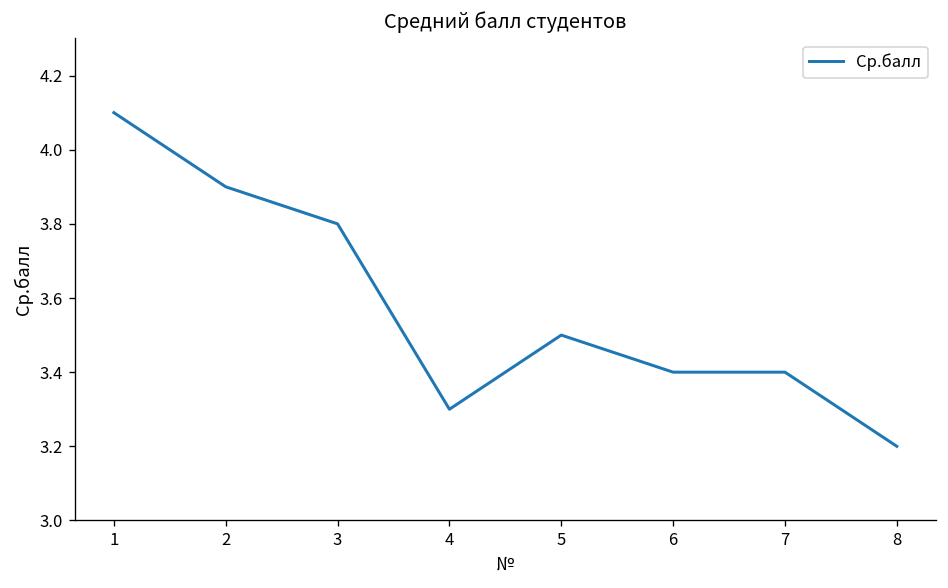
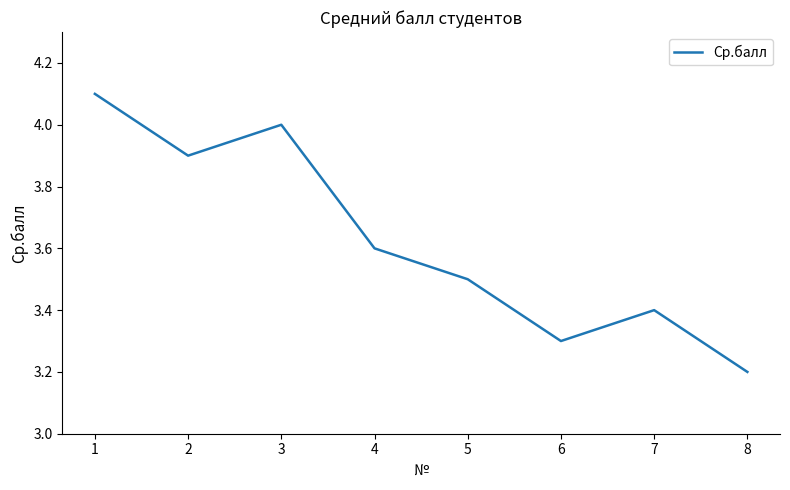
3: 3.8 -> 4.0
4: 3.3 -> 3.6
6: 3.4 -> 3.3
